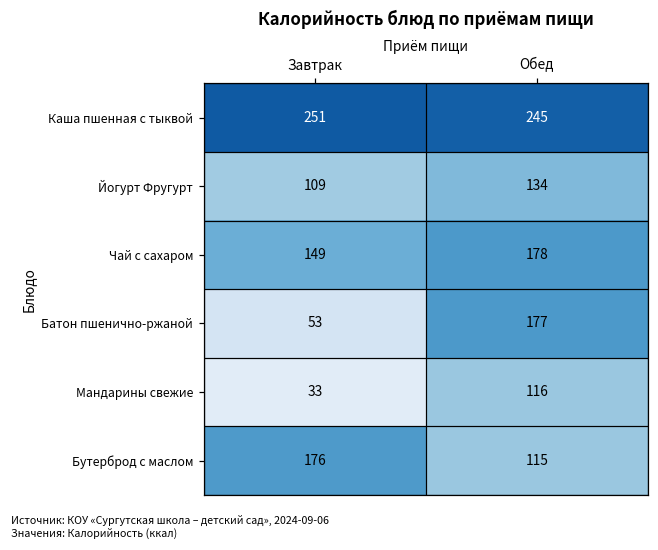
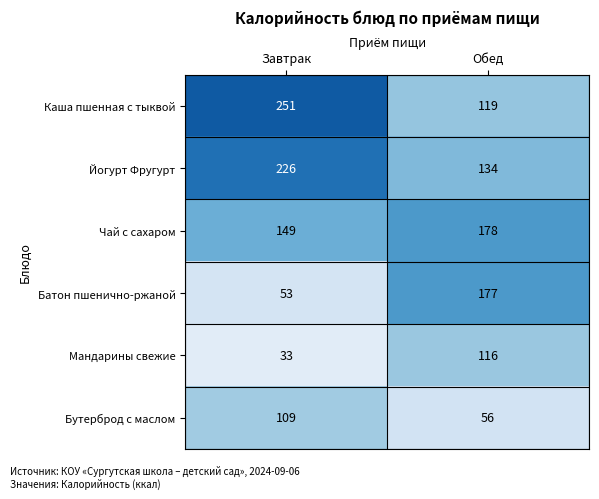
Каша пшенная с тыквой, Обед: 245 -> 119
Йогурт Фругурт, Завтрак: 109 -> 226
Бутерброд с маслом, Завтрак: 176 -> 109
Бутерброд с маслом, Обед: 115 -> 56
